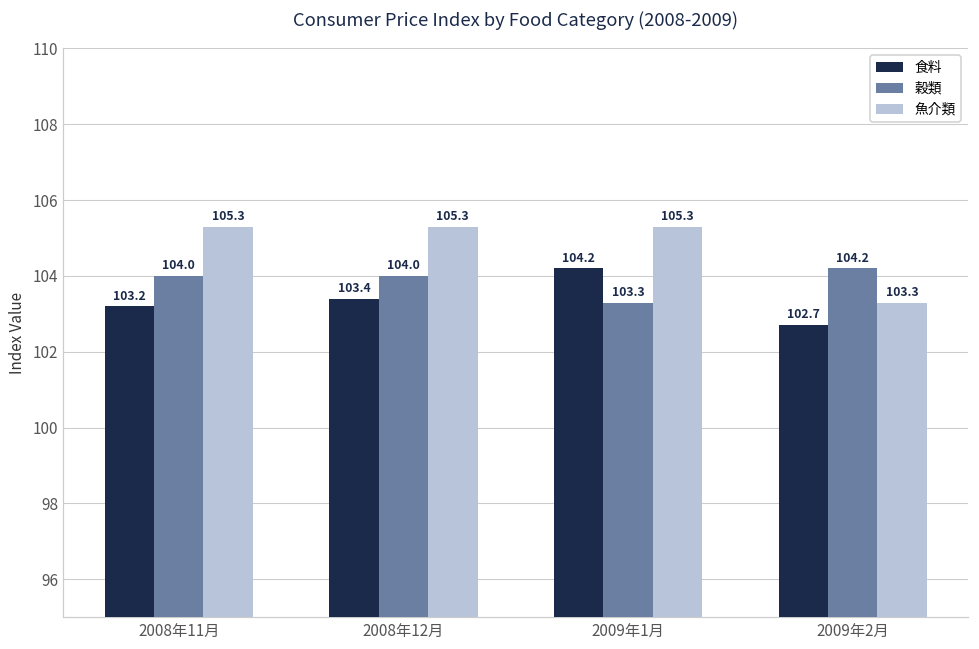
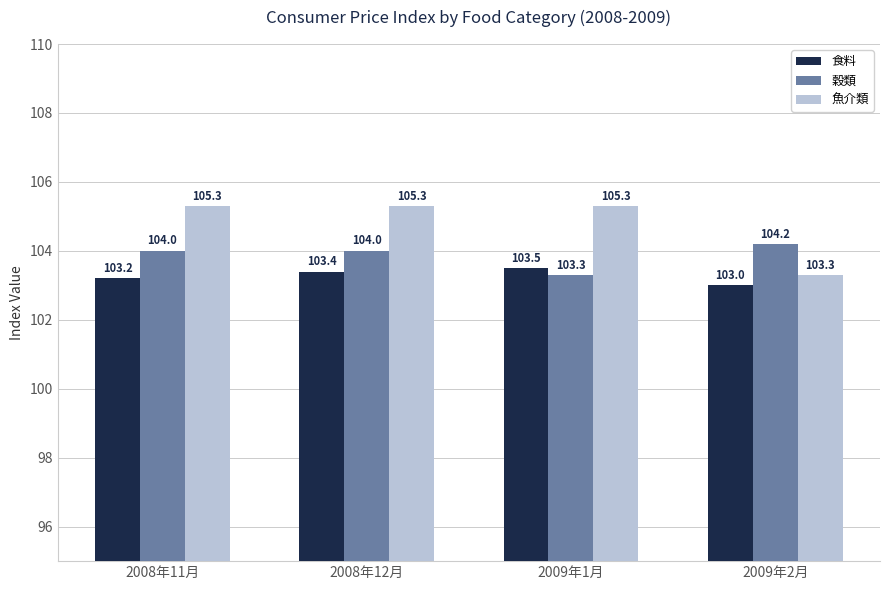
食料, 2009年1月: 104.2 -> 103.5
食料, 2009年2月: 102.7 -> 103.0
